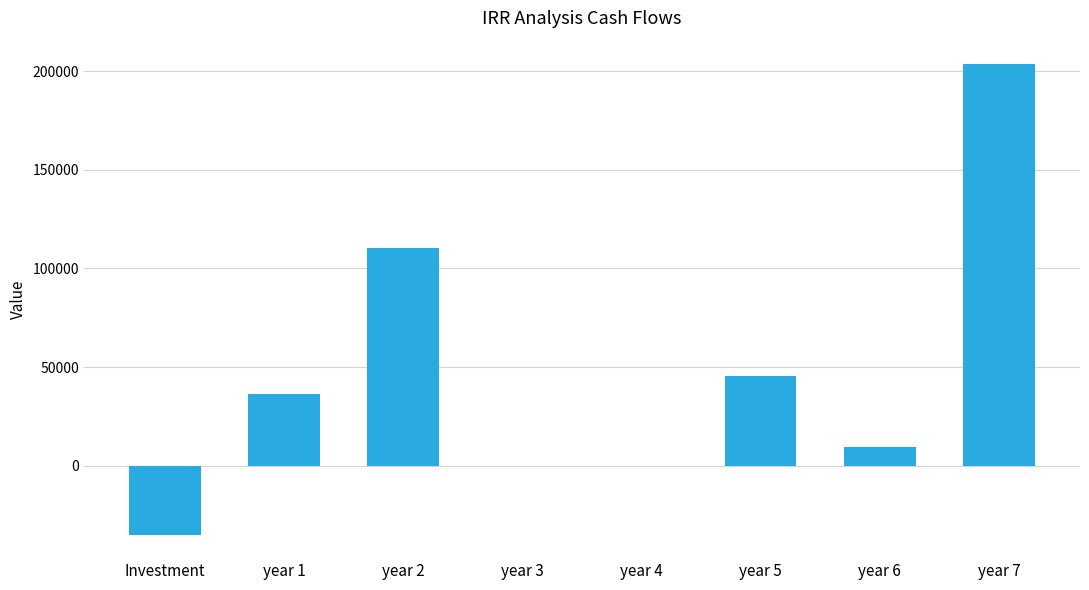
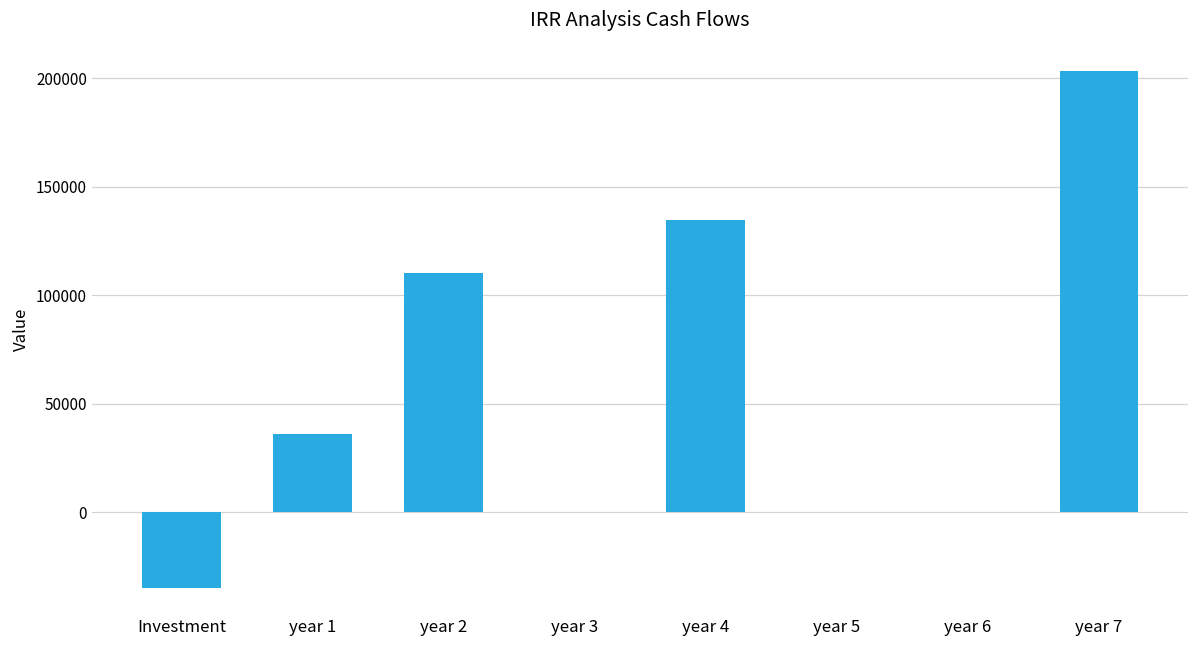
year 4: 0 -> 135000
year 5: 46000 -> 0
year 6: 10000 -> 0
